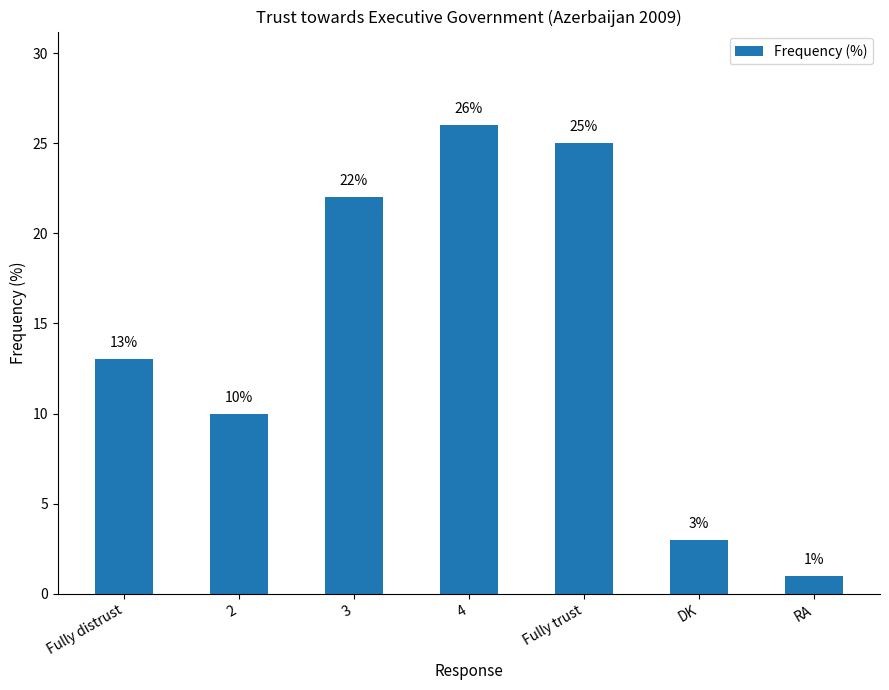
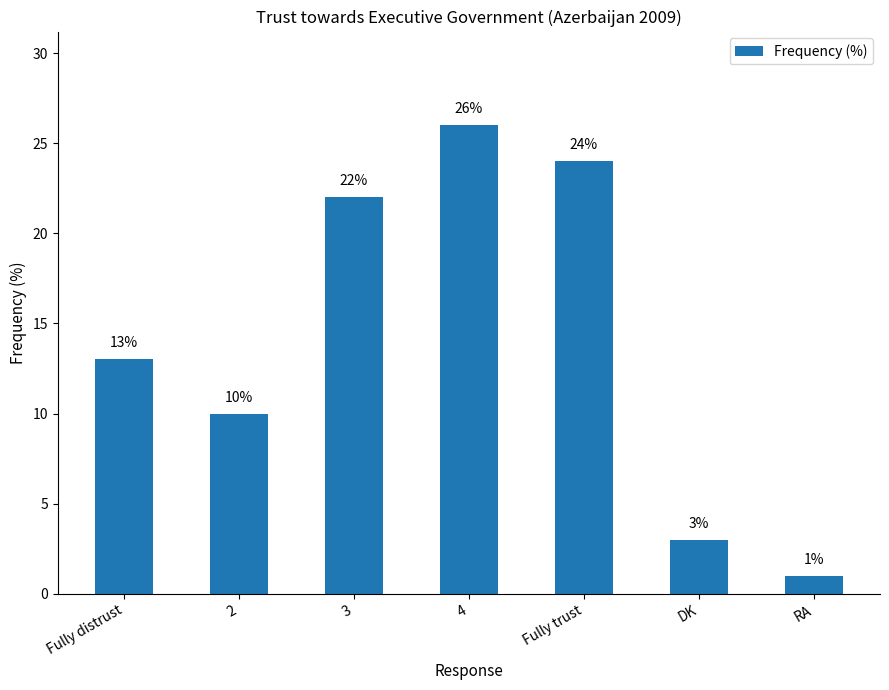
Fully trust: 25% -> 24%
